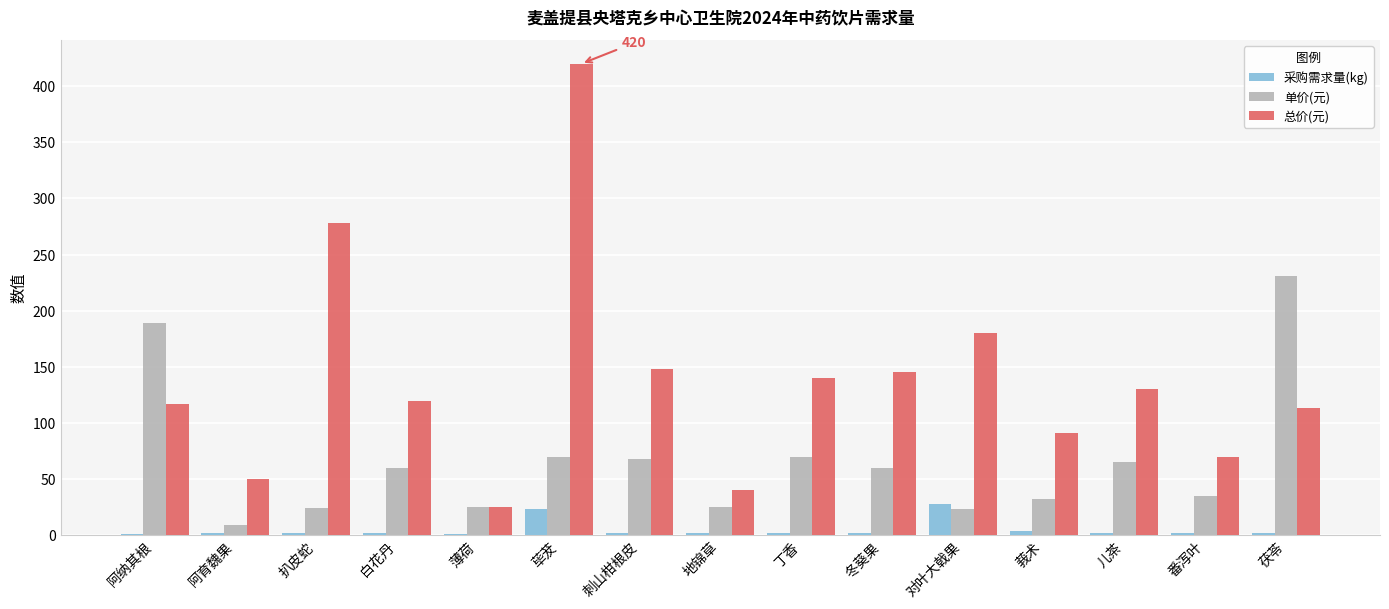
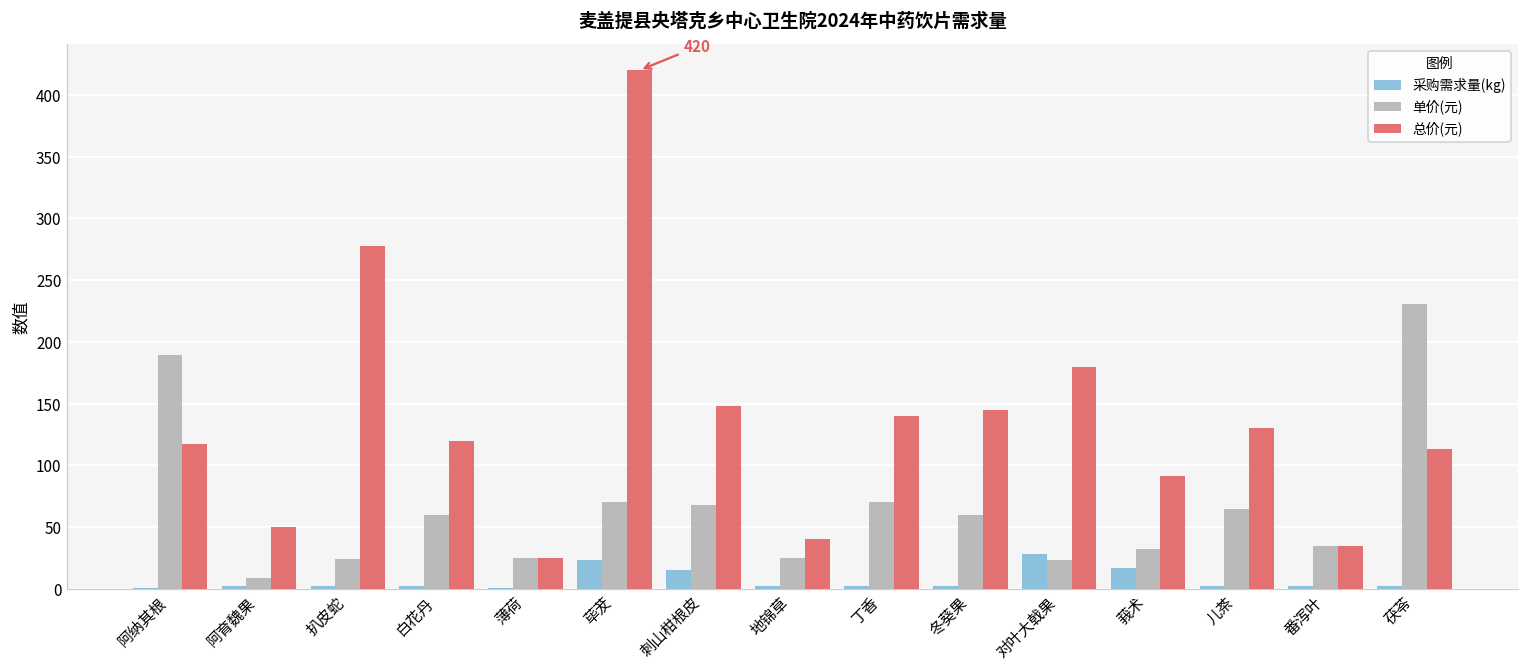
采购需求量(kg), 刺山柑根皮: 2 -> 15
采购需求量(kg), 莪术: 4 -> 17
总价(元), 番泻叶: 70 -> 35
